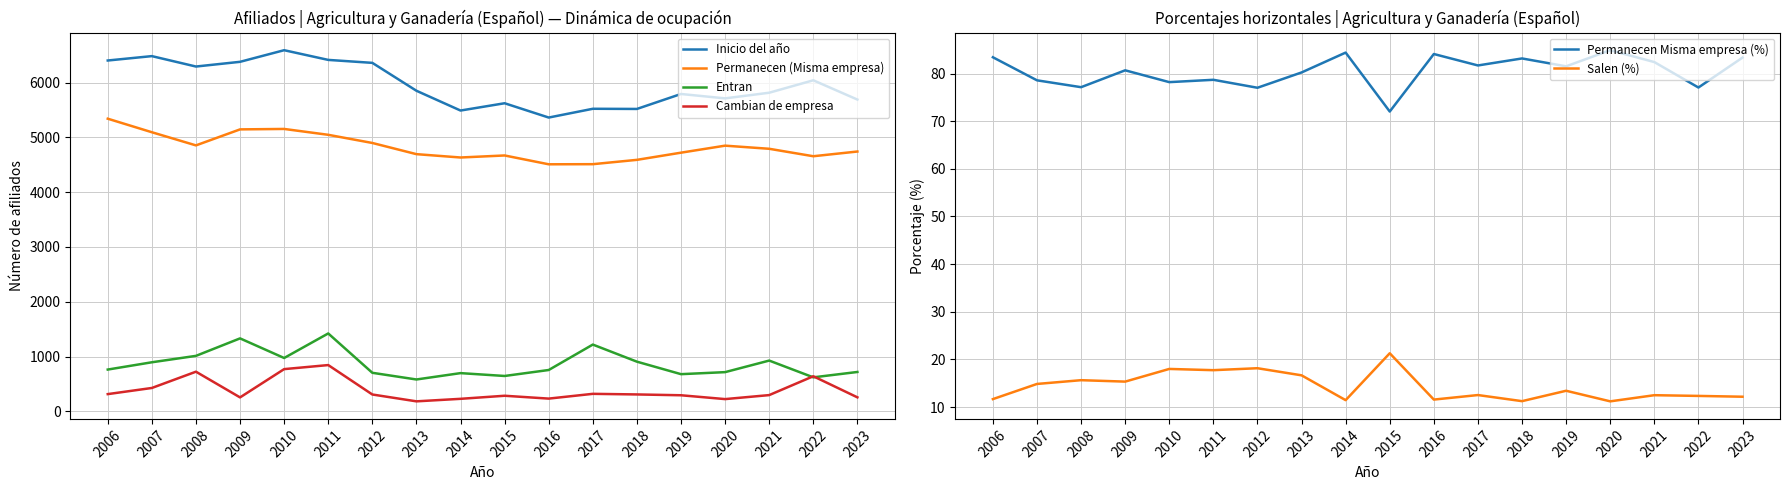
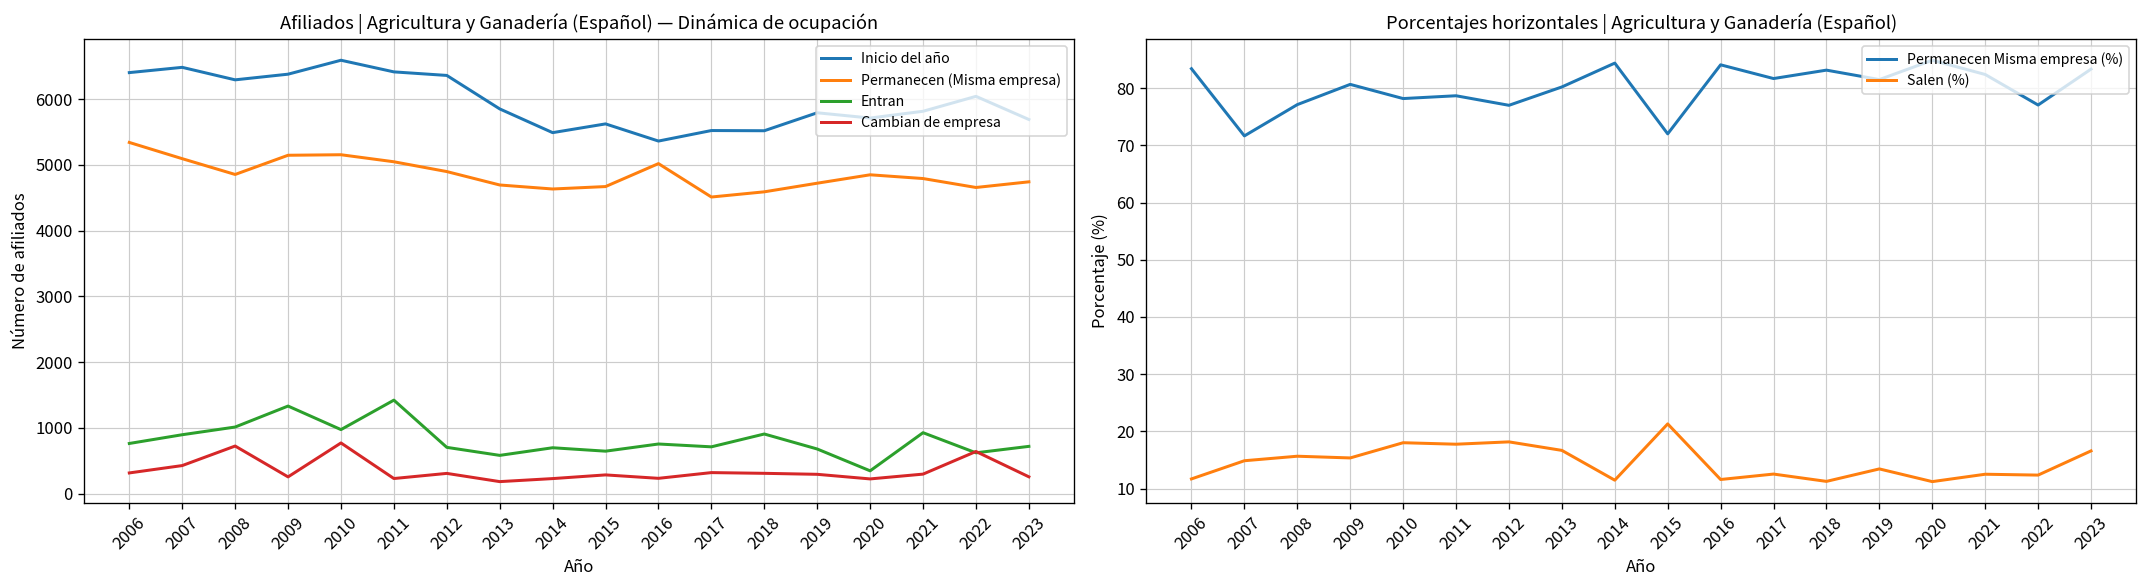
Afiliados | Agricultura y Ganadería (Español) — Dinámica de ocupación, Cambian de empresa, 2011: 800 -> 200
Afiliados | Agricultura y Ganadería (Español) — Dinámica de ocupación, Permanecen (Misma empresa), 2016: 4500 -> 5000
Afiliados | Agricultura y Ganadería (Español) — Dinámica de ocupación, Entran, 2017: 1200 -> 700
Afiliados | Agricultura y Ganadería (Español) — Dinámica de ocupación, Entran, 2020: 700 -> 300
Porcentajes horizontales | Agricultura y Ganadería (Español), Permanecen Misma empresa (%), 2007: 79 -> 72
Porcentajes horizontales | Agricultura y Ganadería (Español), Salen (%), 2023: 12 -> 17
